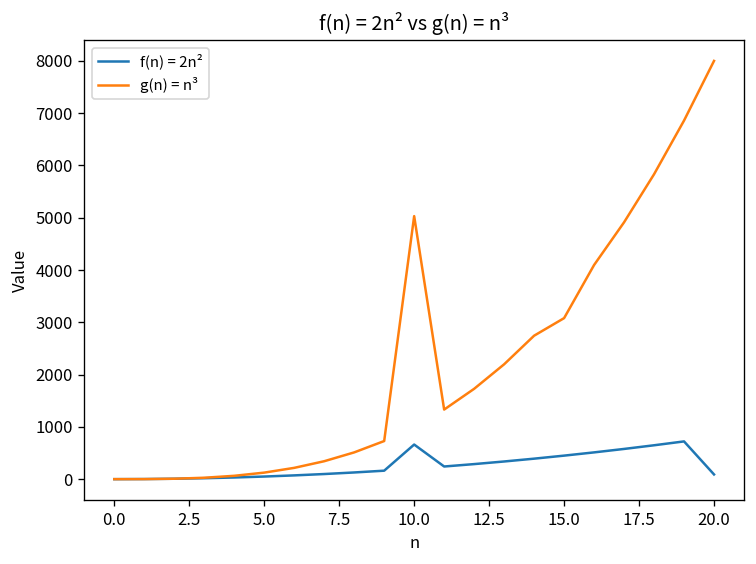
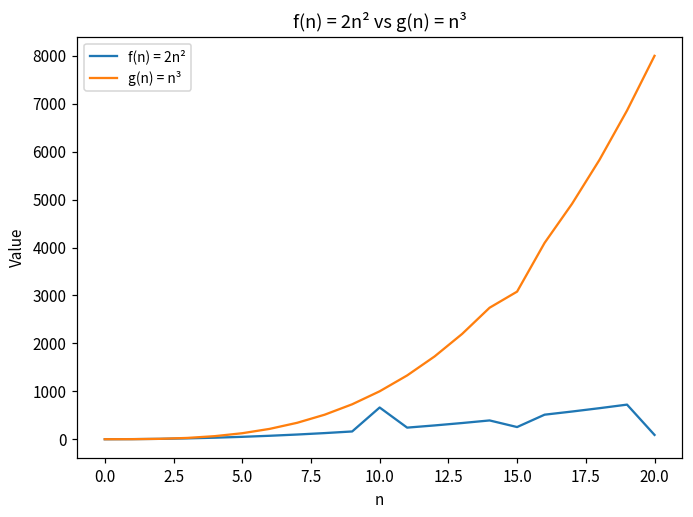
g(n) = n³, 10.0: 5000 -> 1000
f(n) = 2n², 15.0: 500 -> 300
